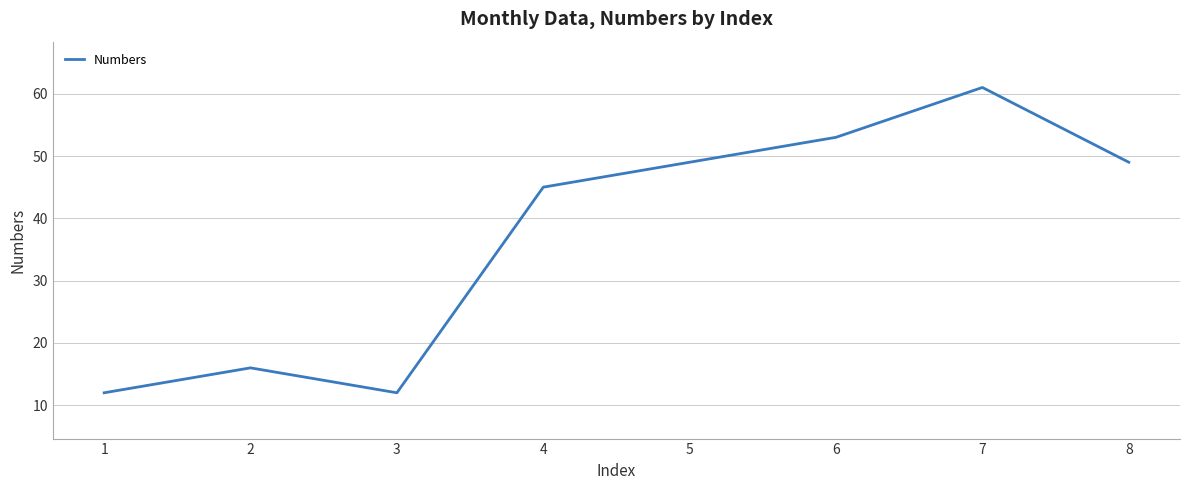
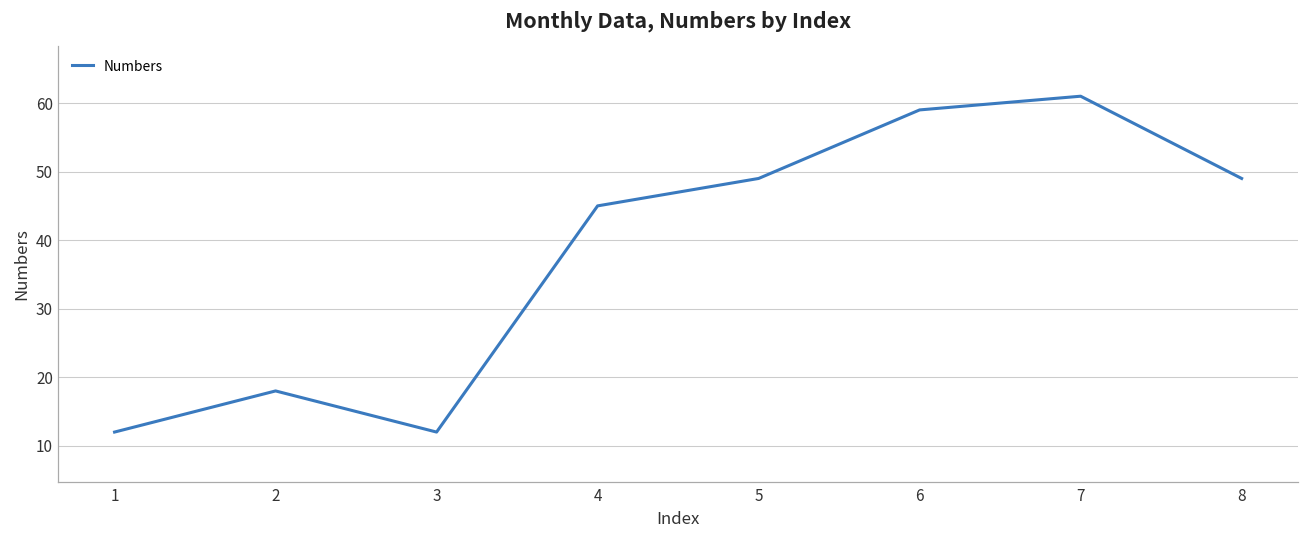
2: 16 -> 18
6: 53 -> 59
